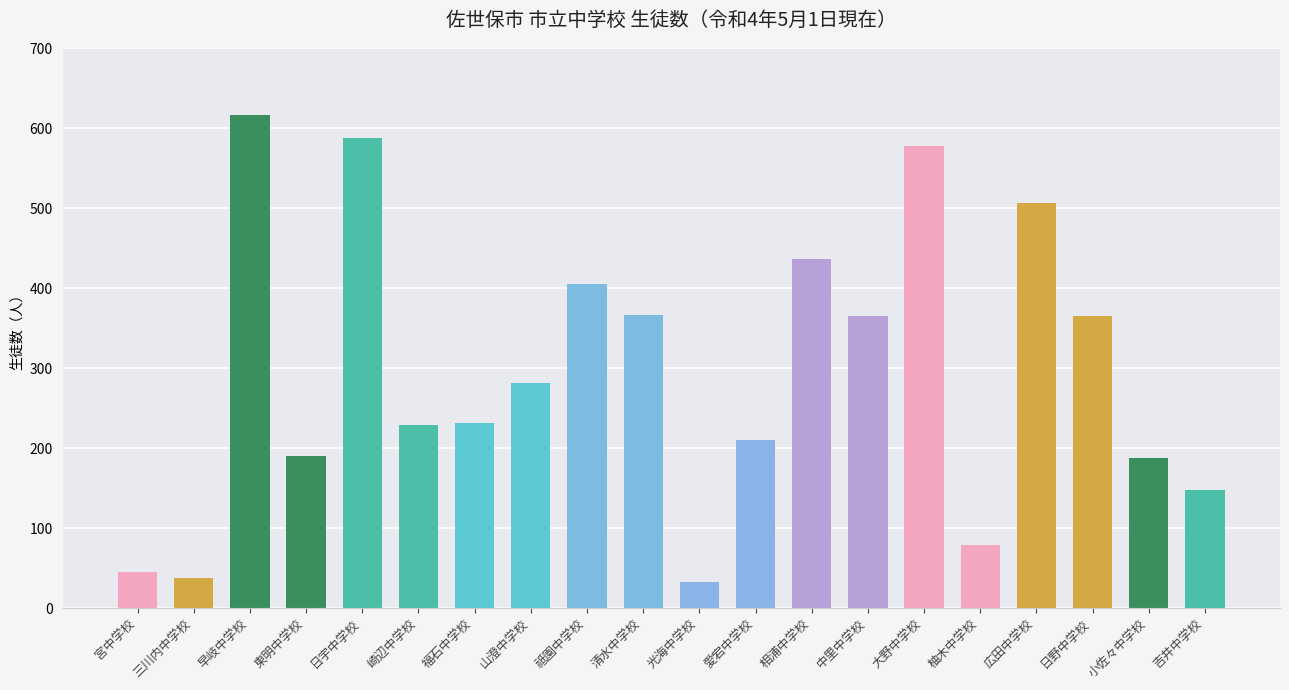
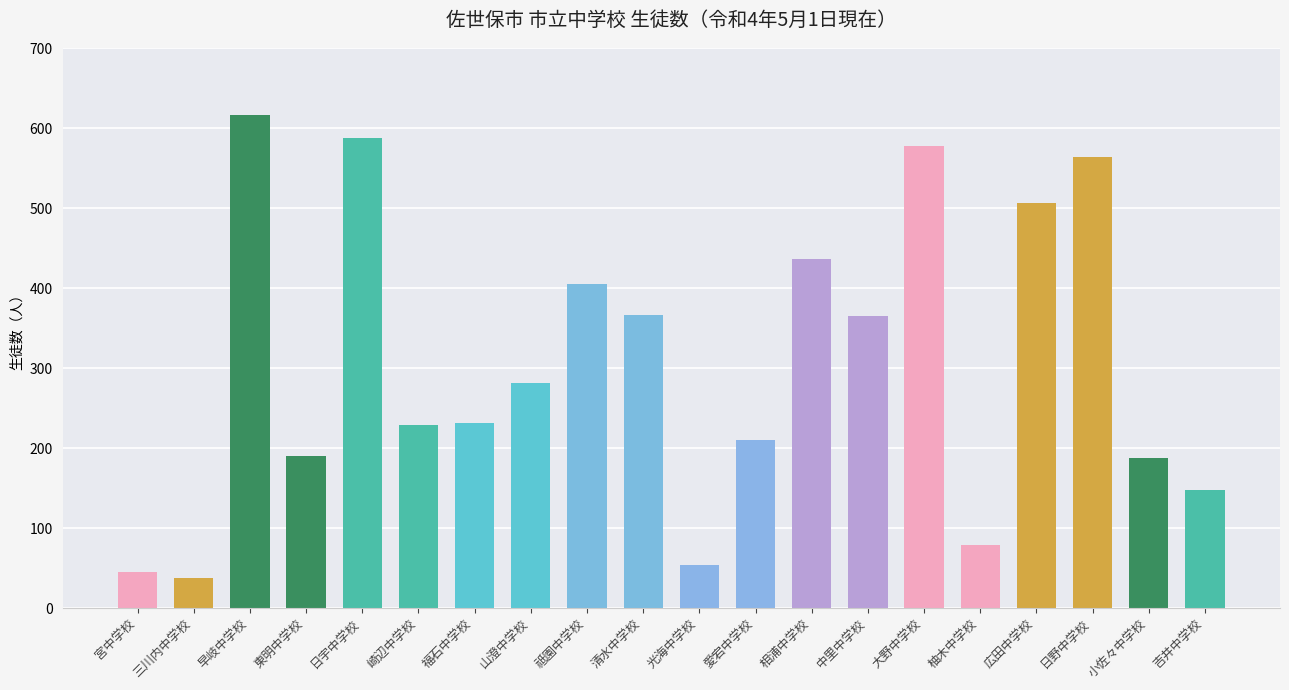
光海中学校: 30 -> 50
日野中学校: 370 -> 560
